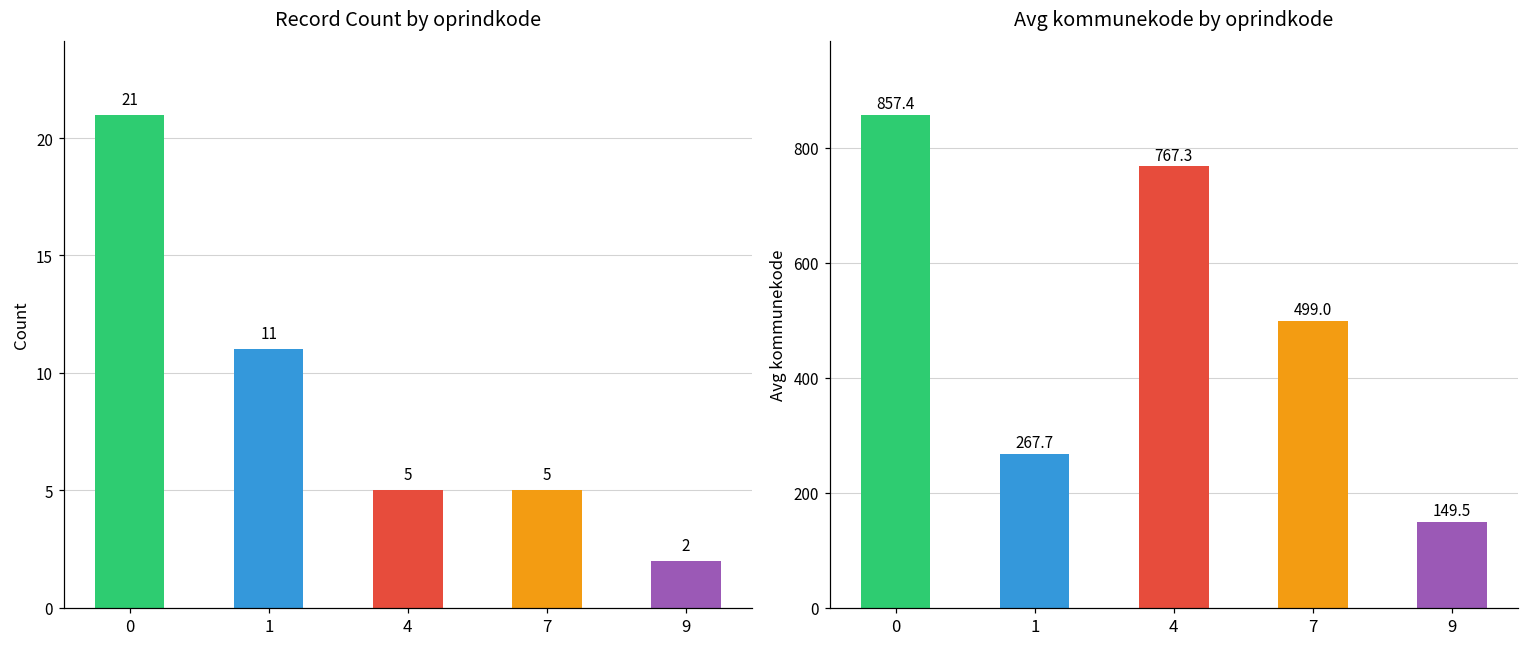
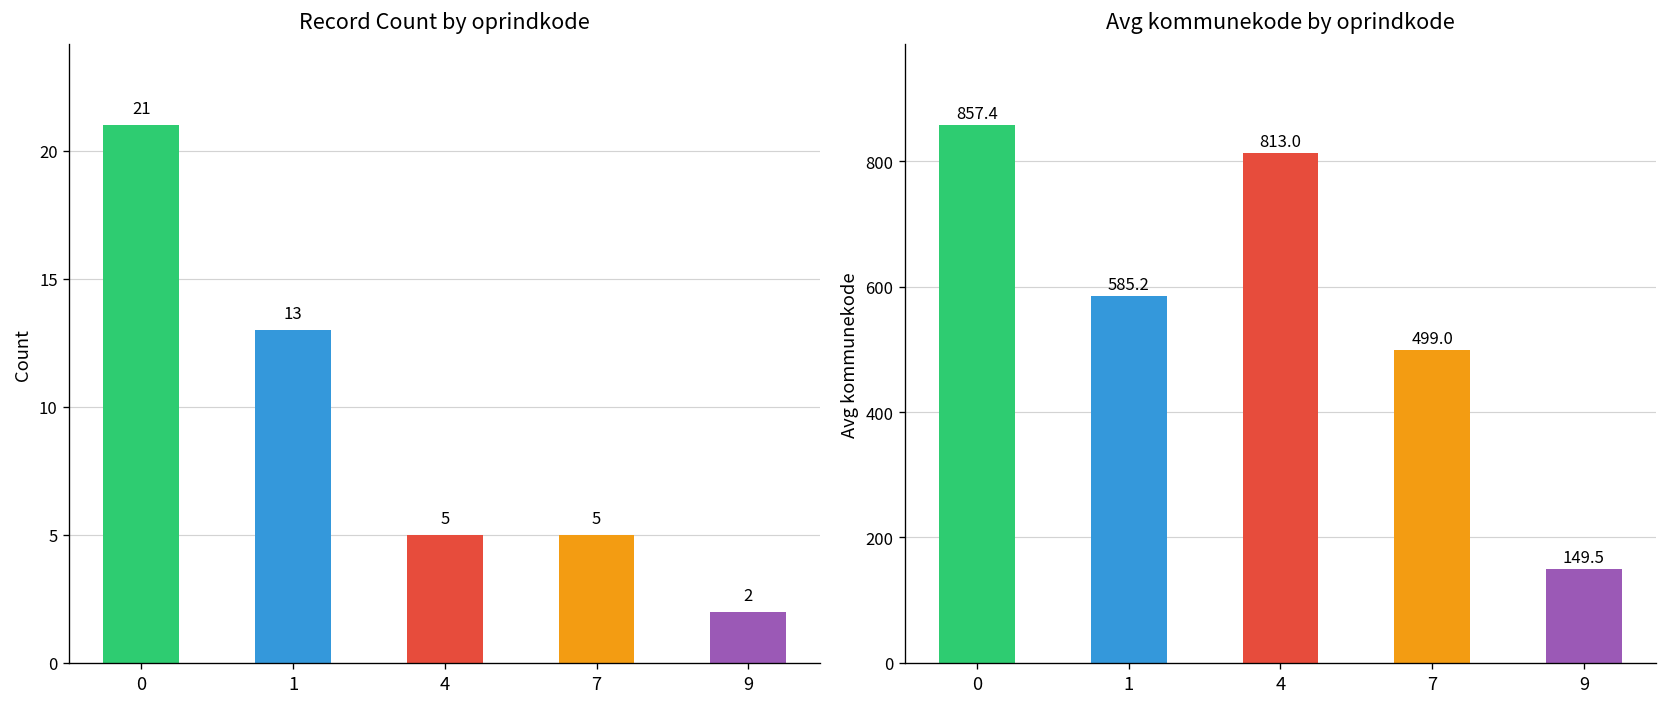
Record Count by oprindkode, 1: 11 -> 13
Avg kommunekode by oprindkode, 1: 267.7 -> 585.2
Avg kommunekode by oprindkode, 4: 767.3 -> 813.0
